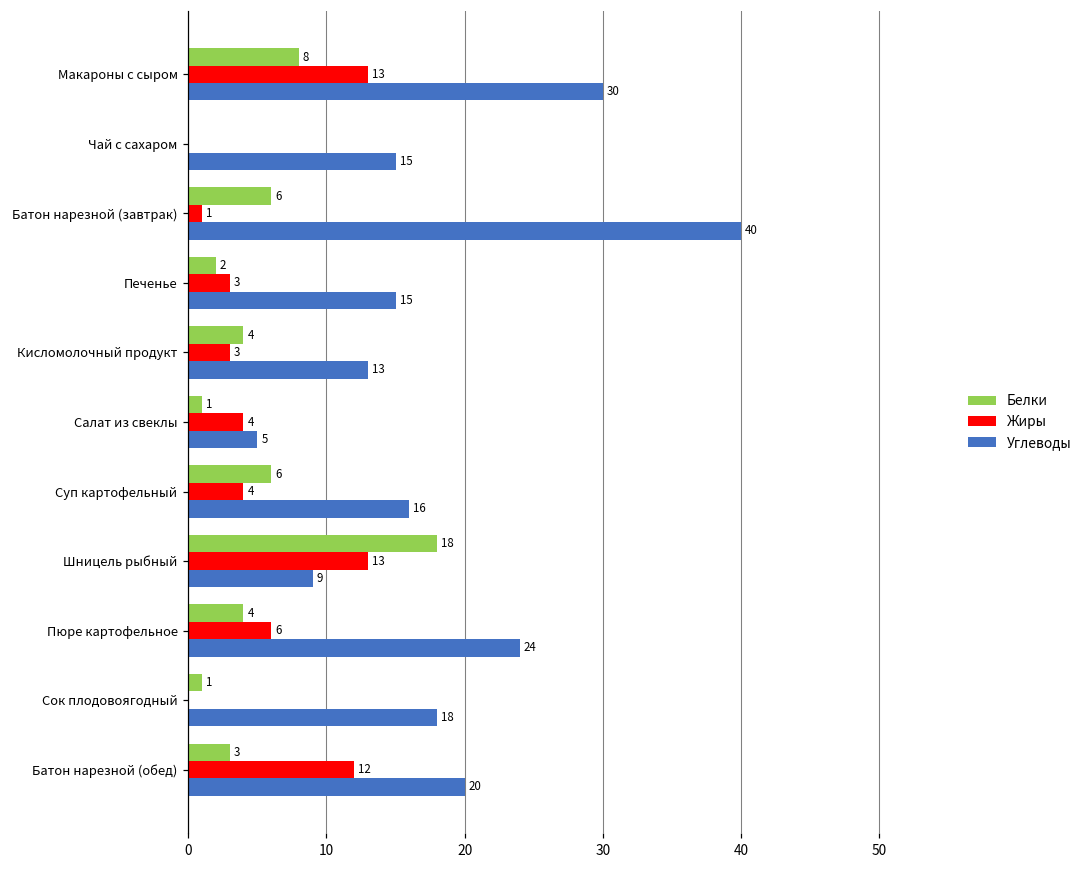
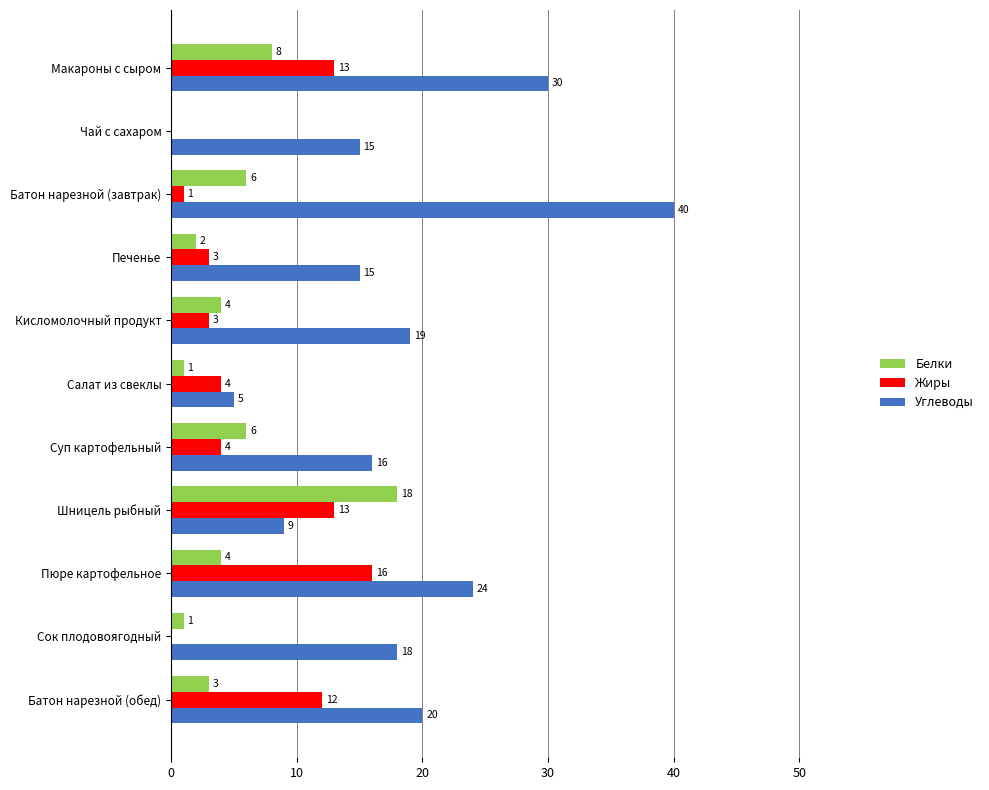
Углеводы, Кисломолочный продукт: 13 -> 19
Жиры, Пюре картофельное: 6 -> 16
